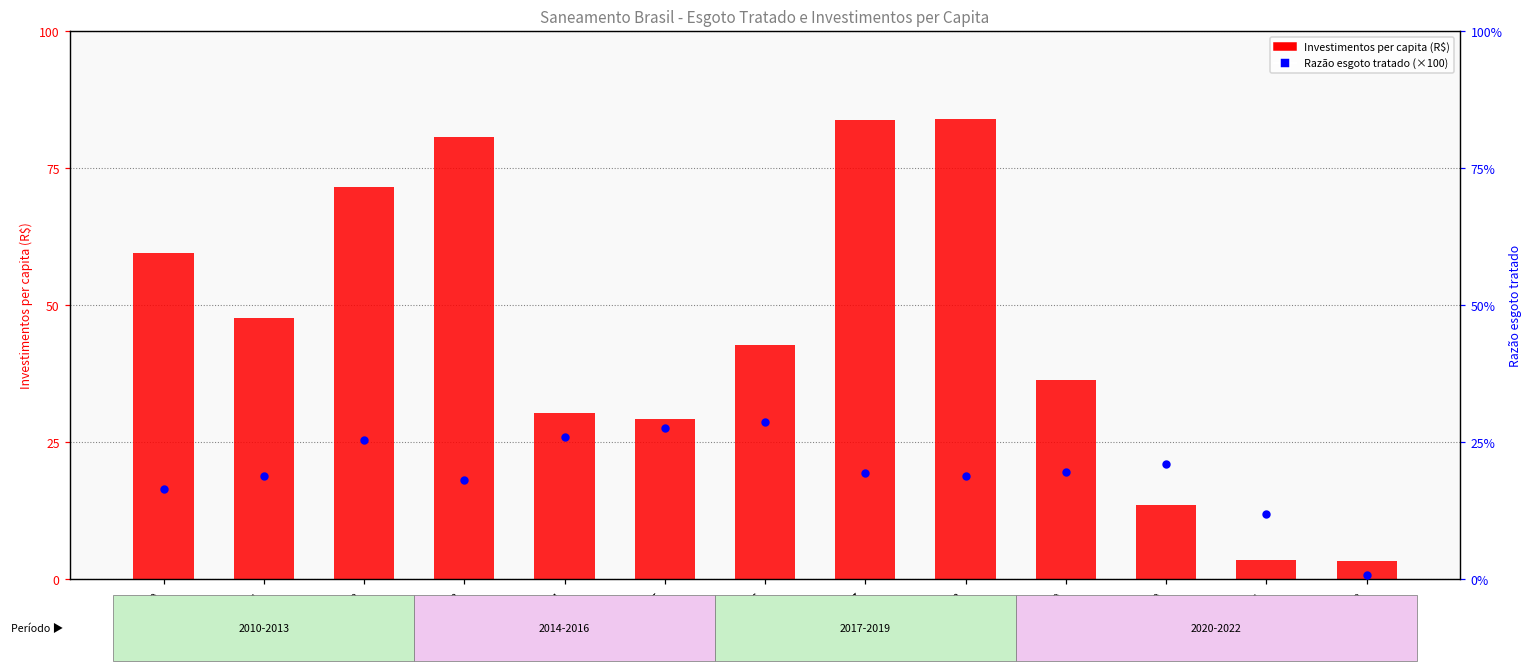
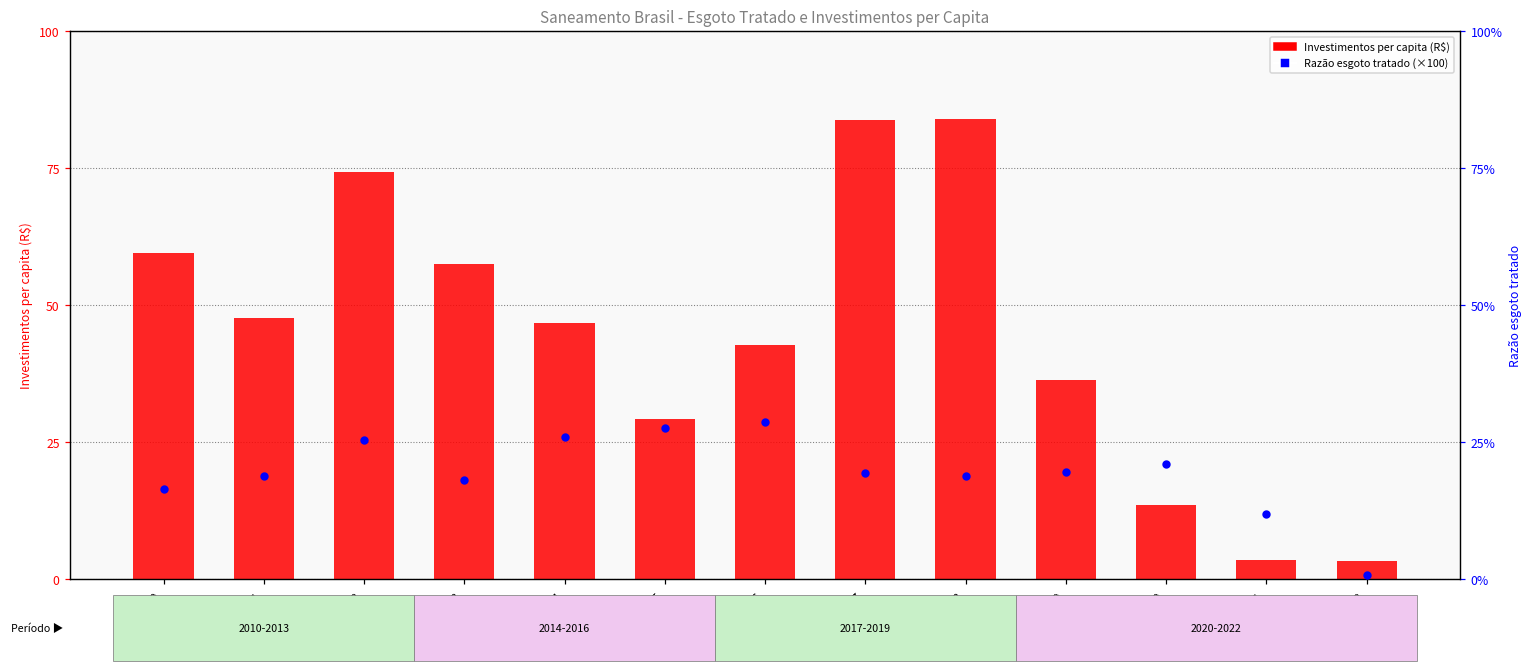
Investimentos per capita (R$), 2012: 72 -> 74
Investimentos per capita (R$), 2013: 81 -> 57
Investimentos per capita (R$), 2014: 30 -> 47
